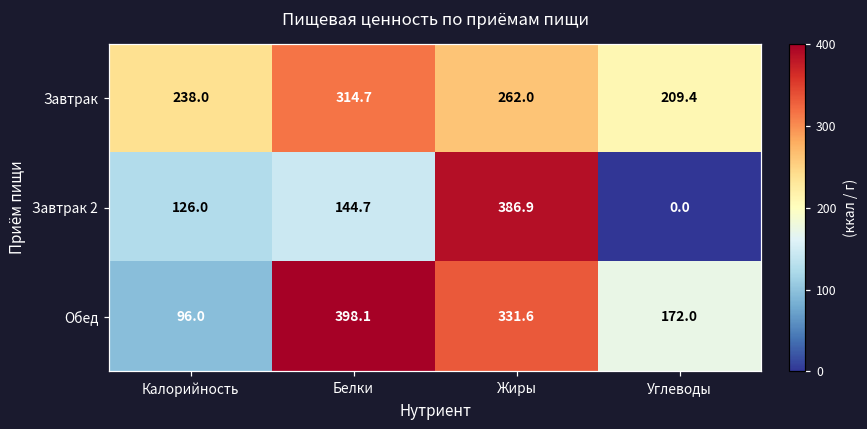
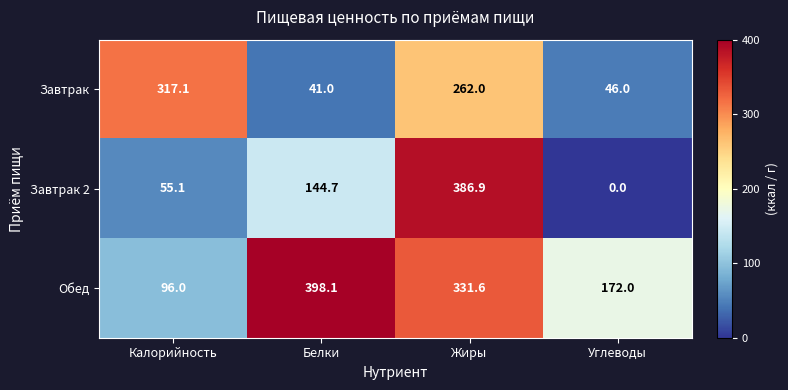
Завтрак, Калорийность: 238.0 -> 317.1
Завтрак, Белки: 314.7 -> 41.0
Завтрак, Углеводы: 209.4 -> 46.0
Завтрак 2, Калорийность: 126.0 -> 55.1
